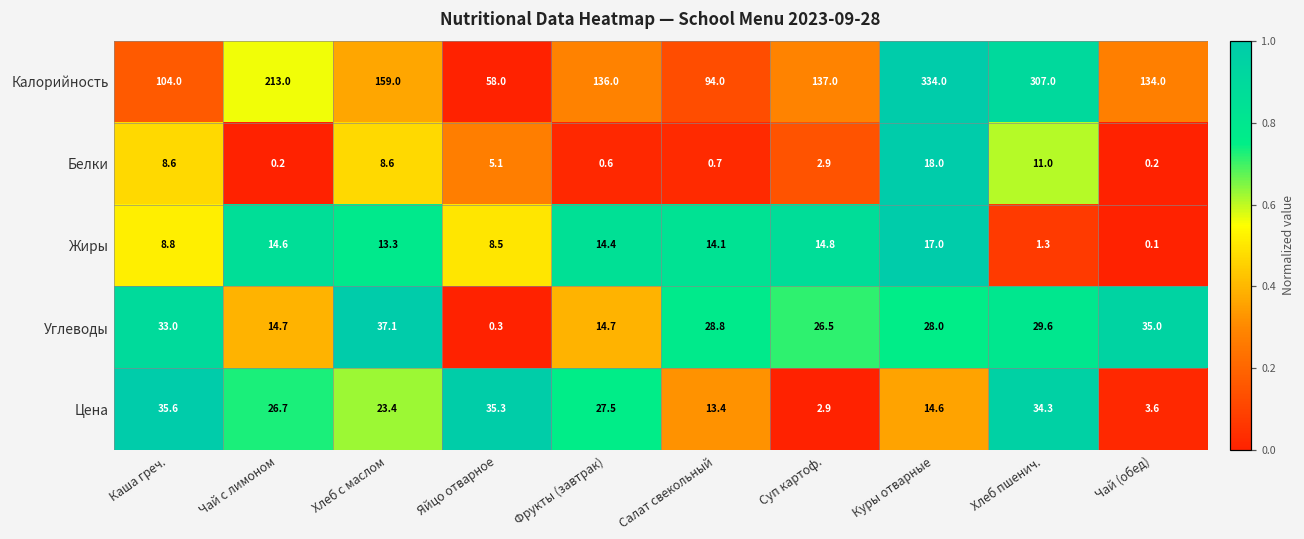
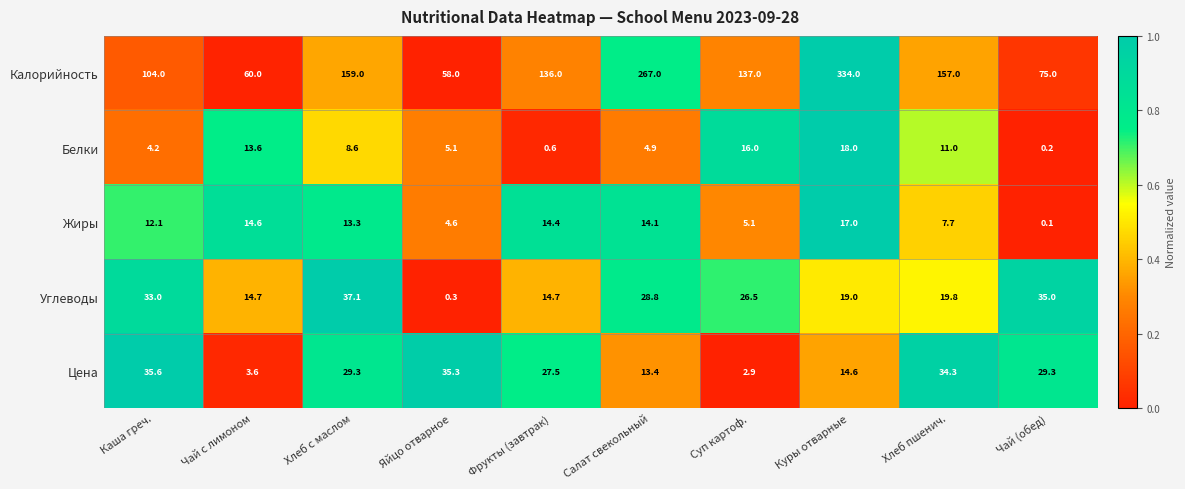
Калорийность, Чай с лимоном: 213.0 -> 60.0
Калорийность, Салат свекольный: 94.0 -> 267.0
Калорийность, Хлеб пшенич.: 307.0 -> 157.0
Калорийность, Чай (обед): 134.0 -> 75.0
Белки, Каша греч.: 8.6 -> 4.2
Белки, Чай с лимоном: 0.2 -> 13.6
Белки, Салат свекольный: 0.7 -> 4.9
Белки, Суп картоф.: 2.9 -> 16.0
Жиры, Каша греч.: 8.8 -> 12.1
Жиры, Яйцо отварное: 8.5 -> 4.6
Жиры, Суп картоф.: 14.8 -> 5.1
Жиры, Хлеб пшенич.: 1.3 -> 7.7
Углеводы, Куры отварные: 28.0 -> 19.0
Углеводы, Хлеб пшенич.: 29.6 -> 19.8
Цена, Чай с лимоном: 26.7 -> 3.6
Цена, Хлеб с маслом: 23.4 -> 29.3
Цена, Чай (обед): 3.6 -> 29.3
